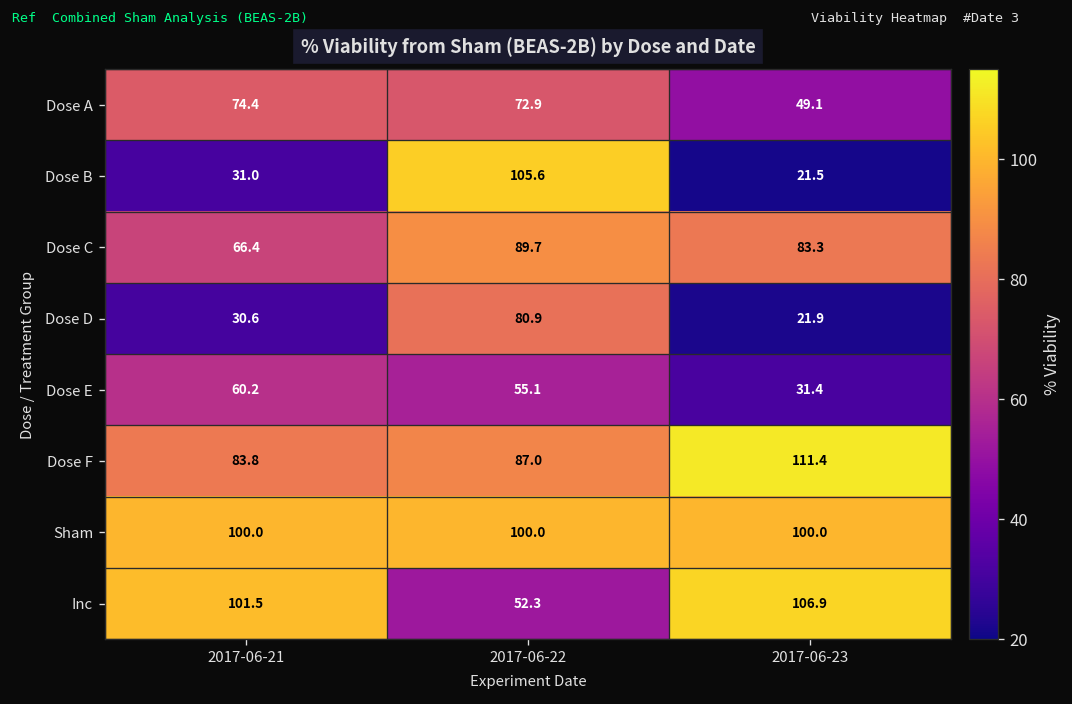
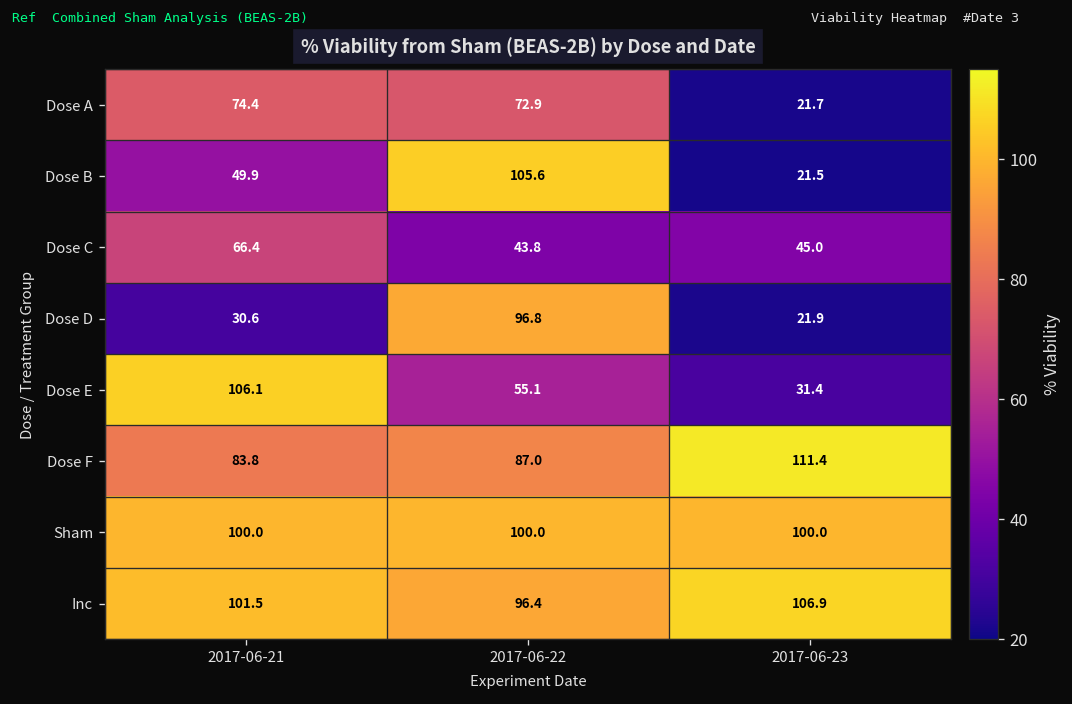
Dose A, 2017-06-23: 49.1 -> 21.7
Dose B, 2017-06-21: 31.0 -> 49.9
Dose C, 2017-06-22: 89.7 -> 43.8
Dose C, 2017-06-23: 83.3 -> 45.0
Dose D, 2017-06-22: 80.9 -> 96.8
Dose E, 2017-06-21: 60.2 -> 106.1
Inc, 2017-06-22: 52.3 -> 96.4
